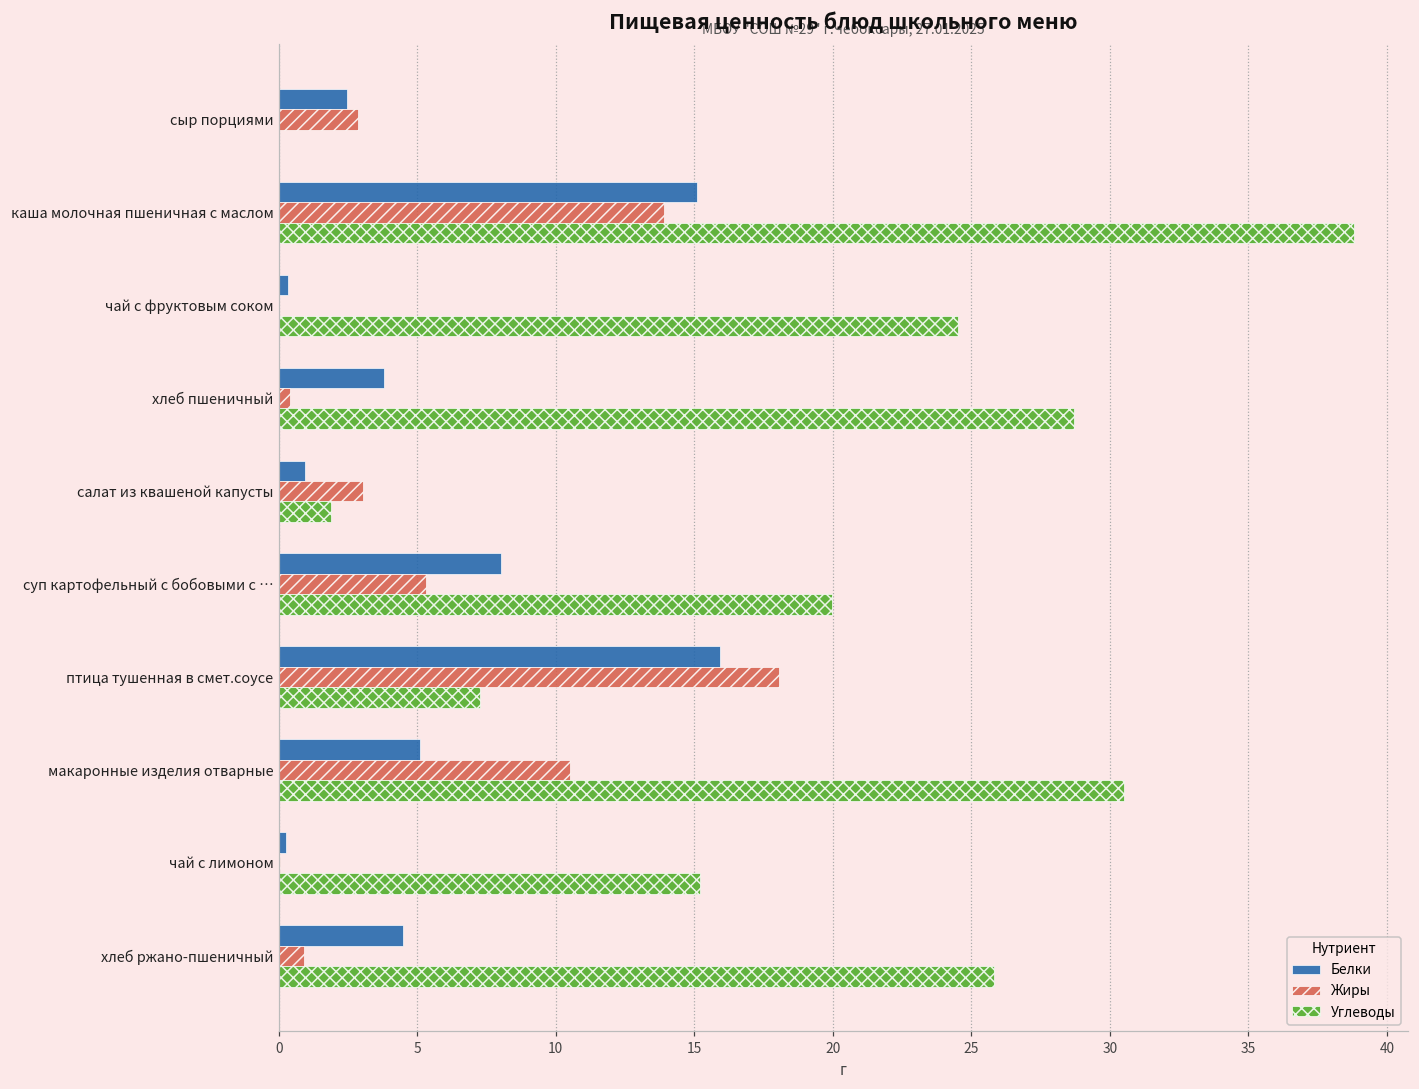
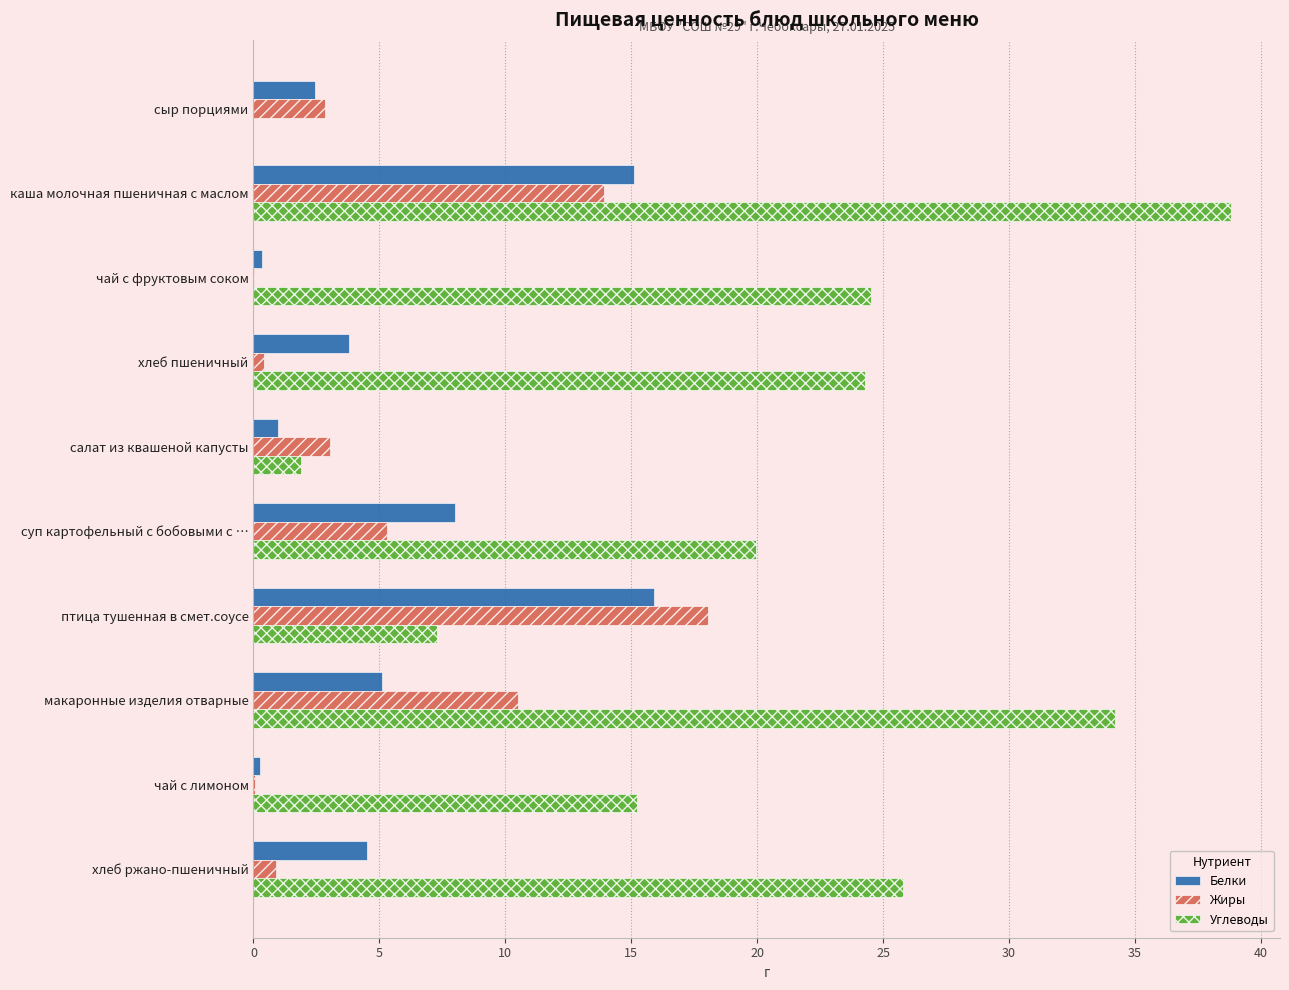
Углеводы, хлеб пшеничный: 28.7 -> 24.3
Углеводы, макаронные изделия отварные: 30.5 -> 34.2
